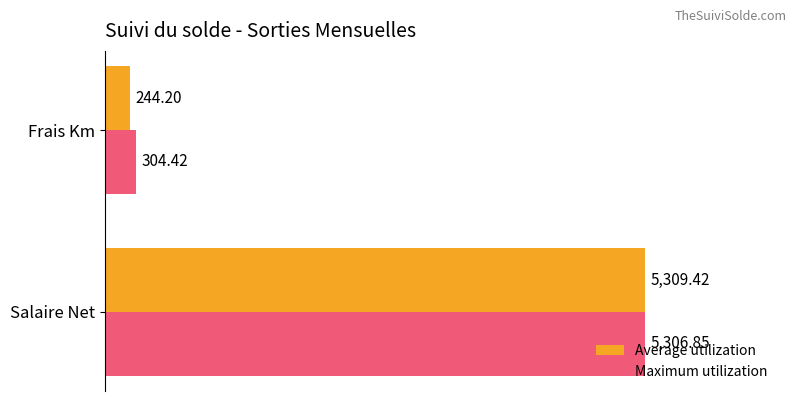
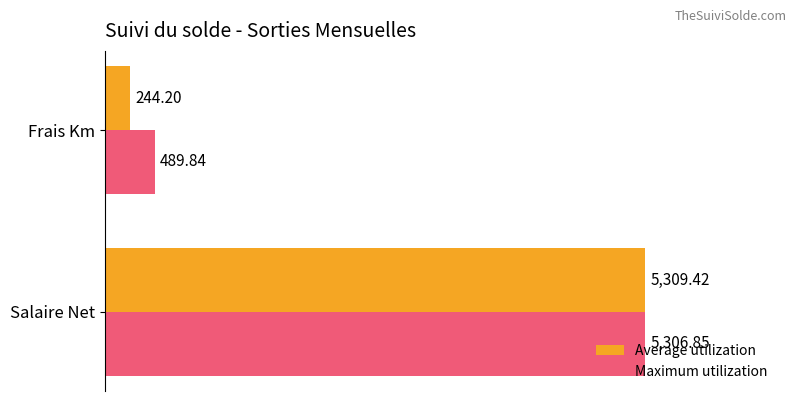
Maximum utilization, Frais Km: 304.42 -> 489.84
